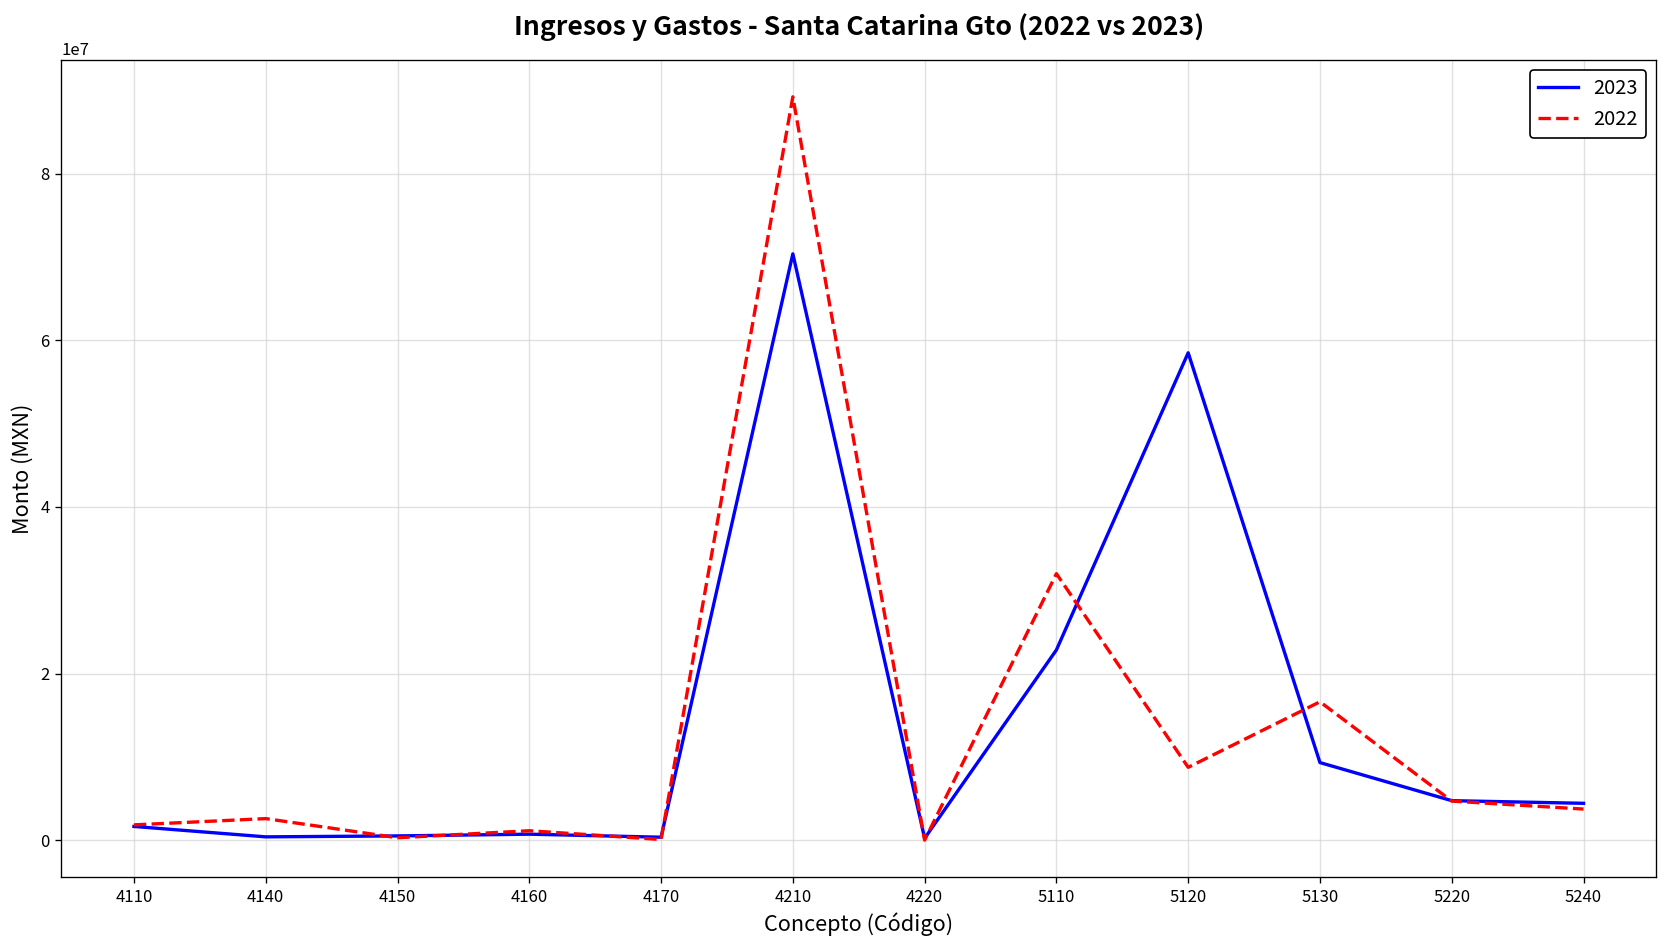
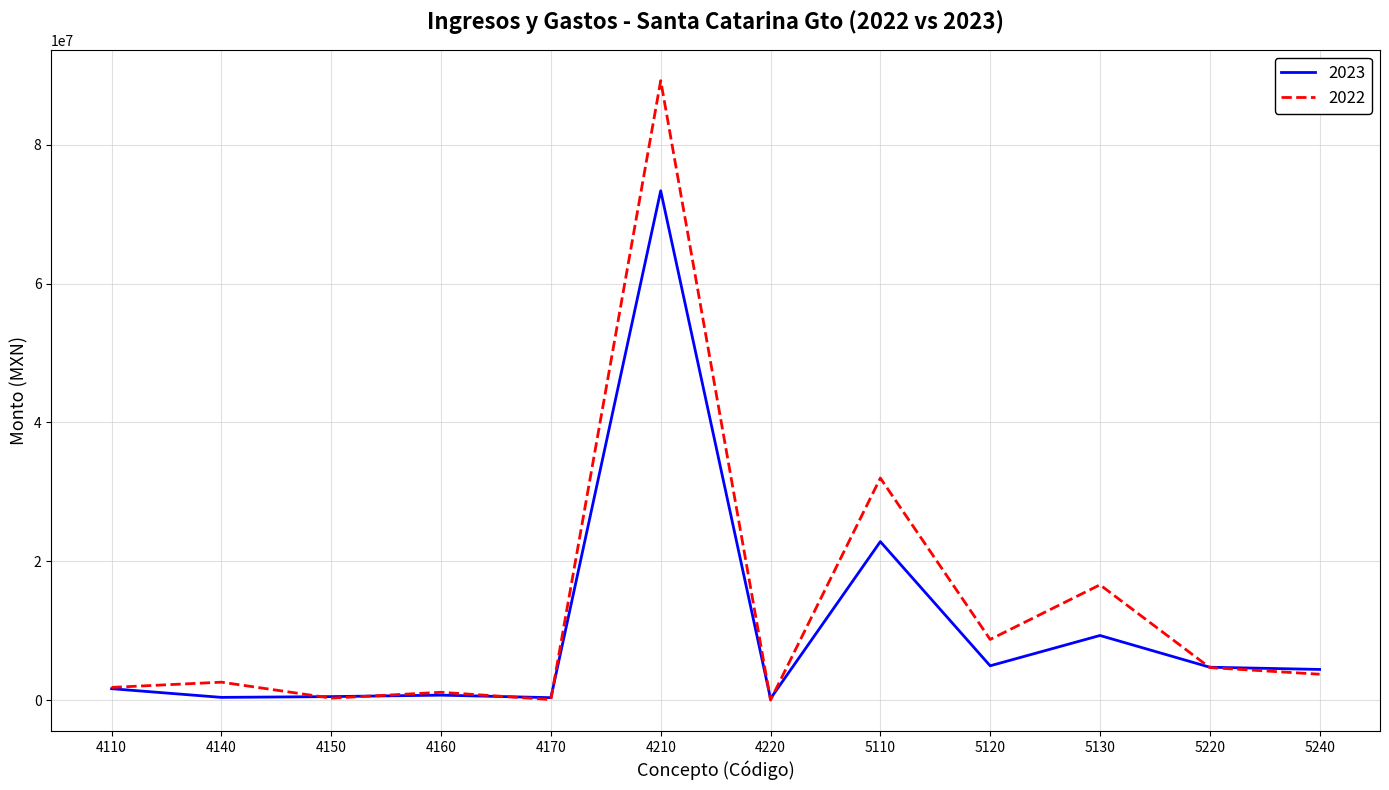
2023, 4210: 70000000 -> 73000000
2023, 5120: 59000000 -> 5000000
